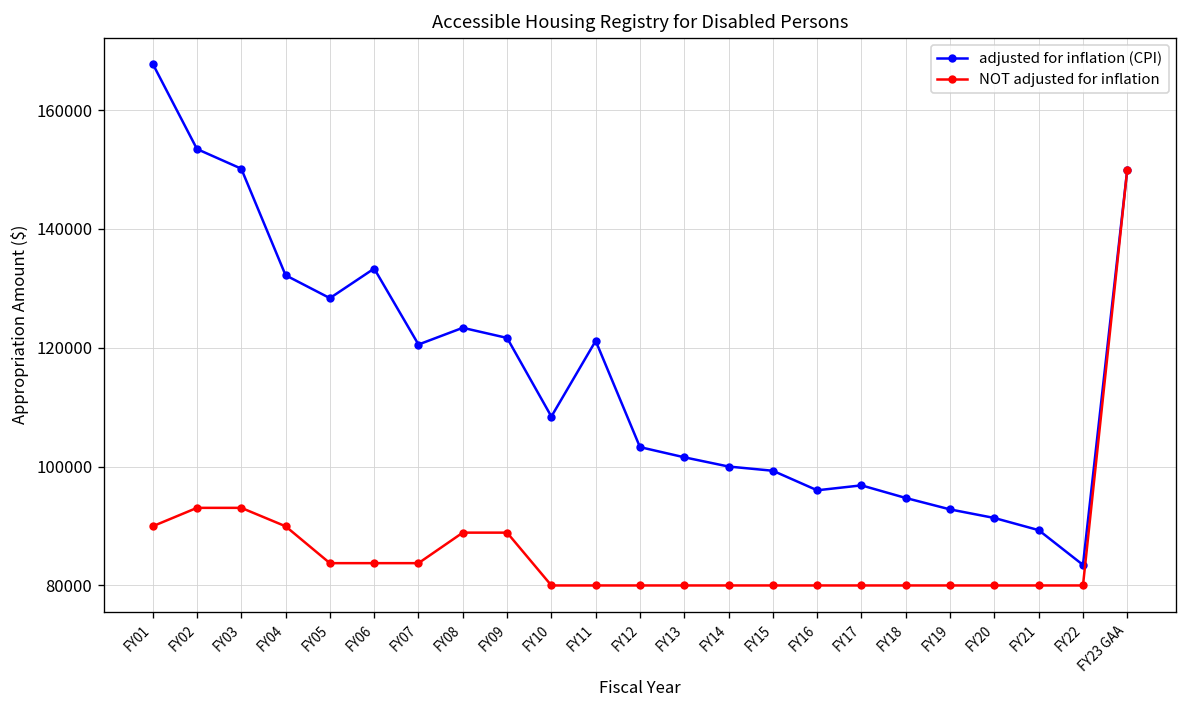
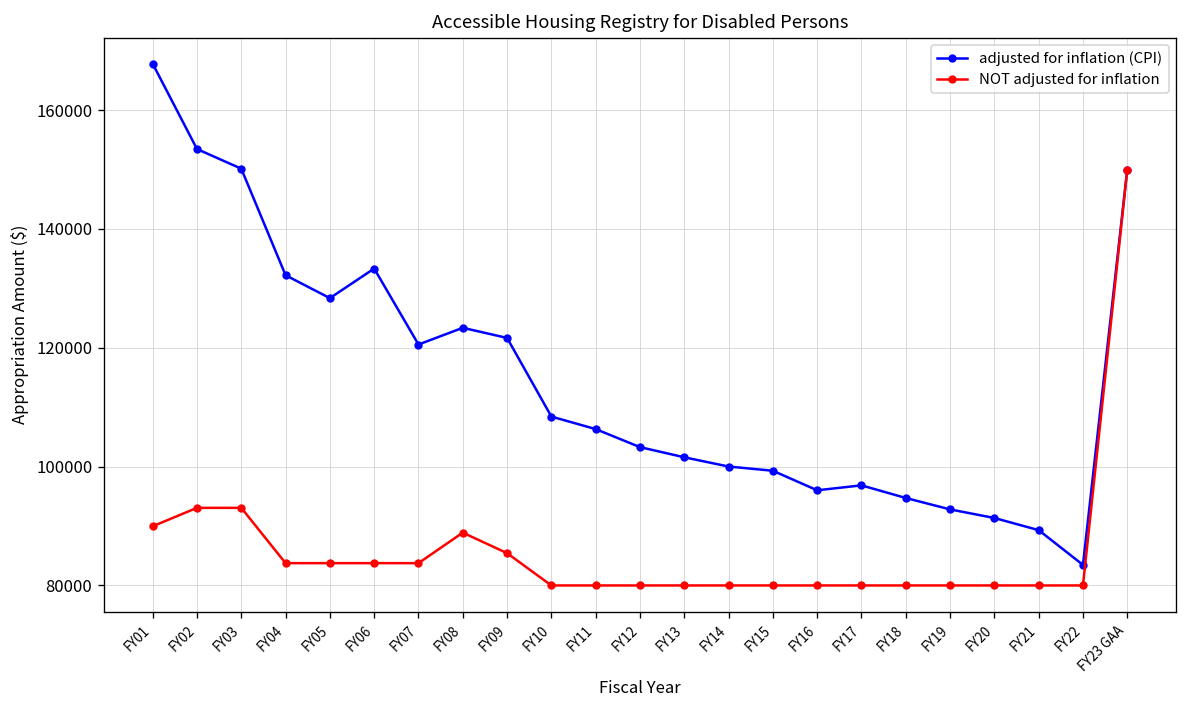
NOT adjusted for inflation, FY04: 90000 -> 84000
NOT adjusted for inflation, FY09: 89000 -> 85000
adjusted for inflation (CPI), FY11: 121000 -> 106000
